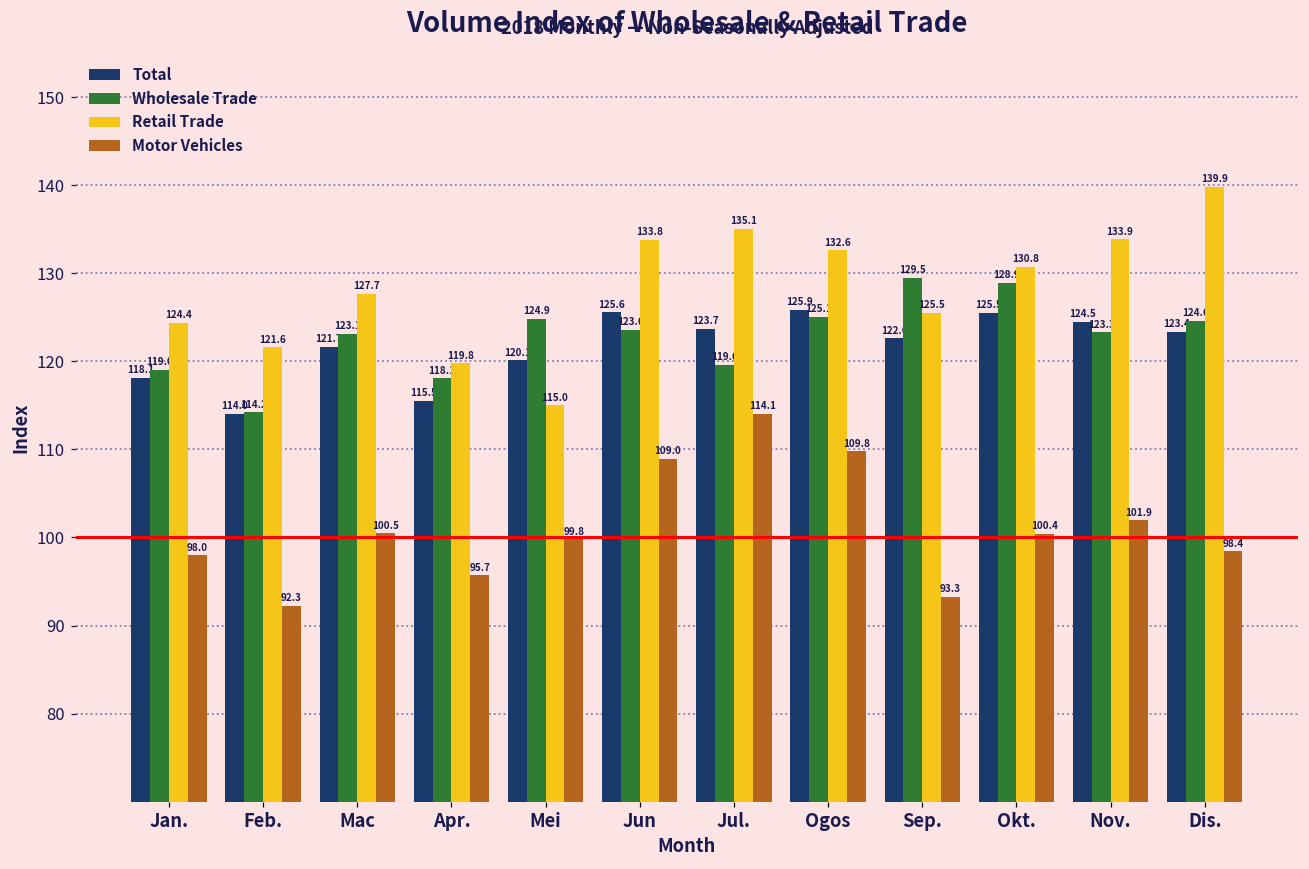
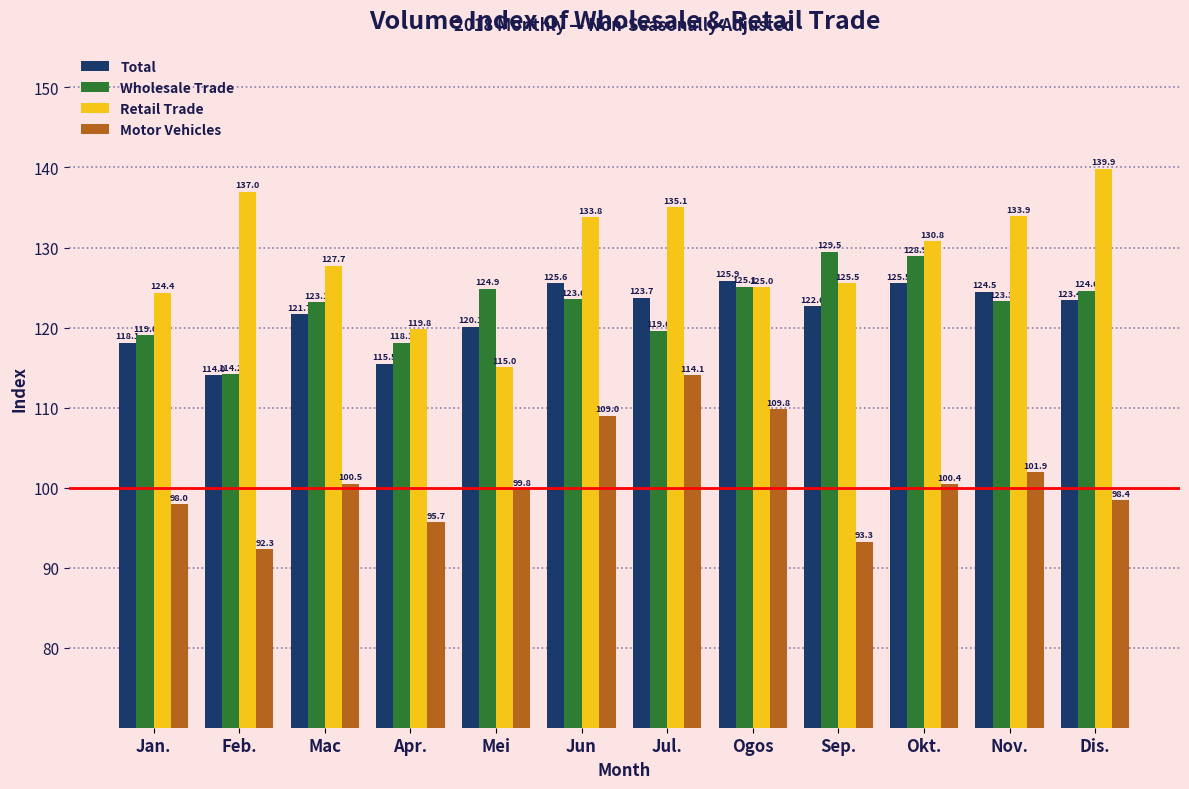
Retail Trade, Feb.: 121.6 -> 137.0
Retail Trade, Ogos: 132.6 -> 125.0
